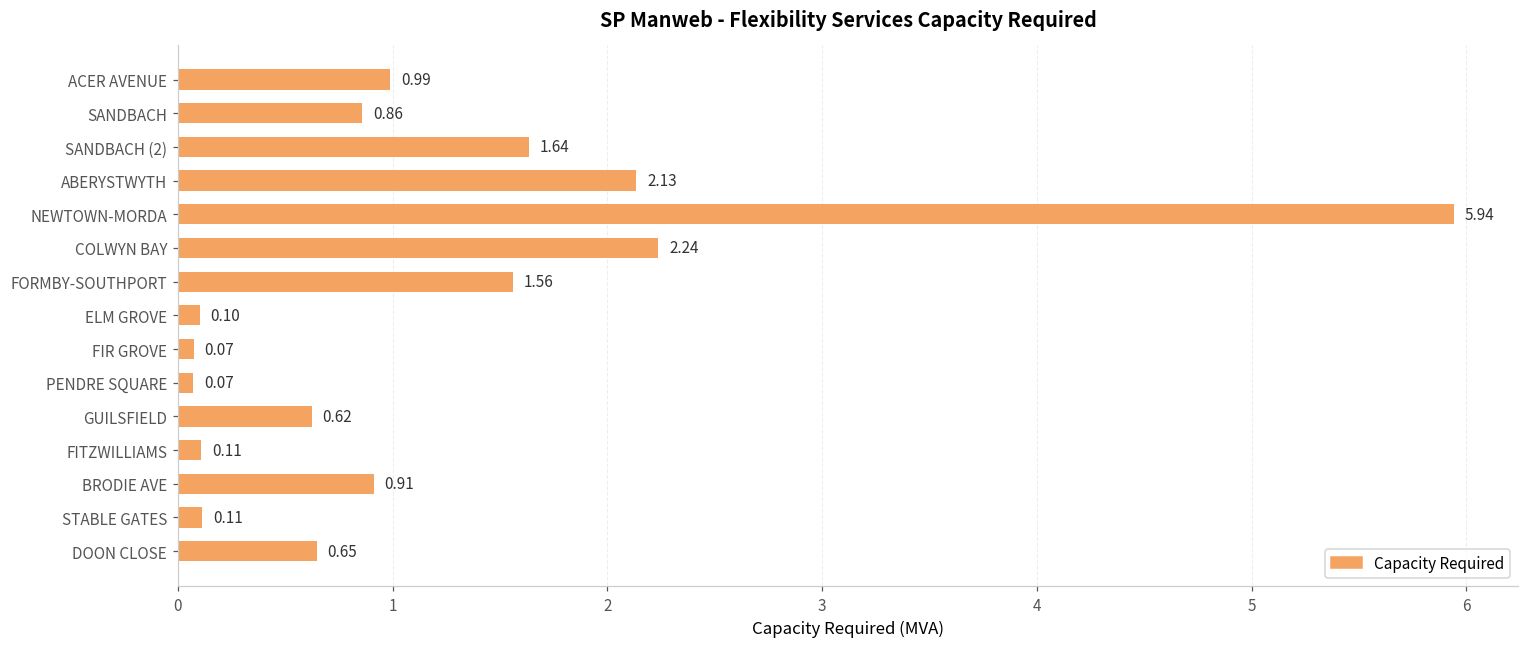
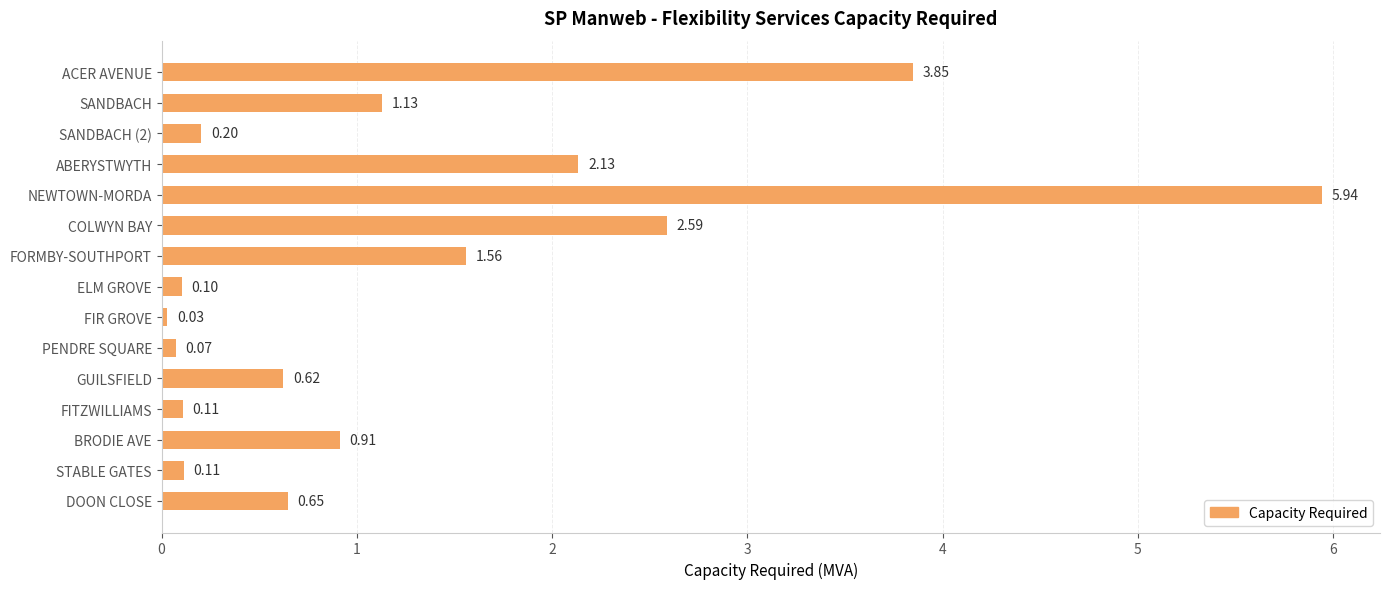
ACER AVENUE: 0.99 -> 3.85
SANDBACH: 0.86 -> 1.13
SANDBACH (2): 1.64 -> 0.20
COLWYN BAY: 2.24 -> 2.59
FIR GROVE: 0.07 -> 0.03
